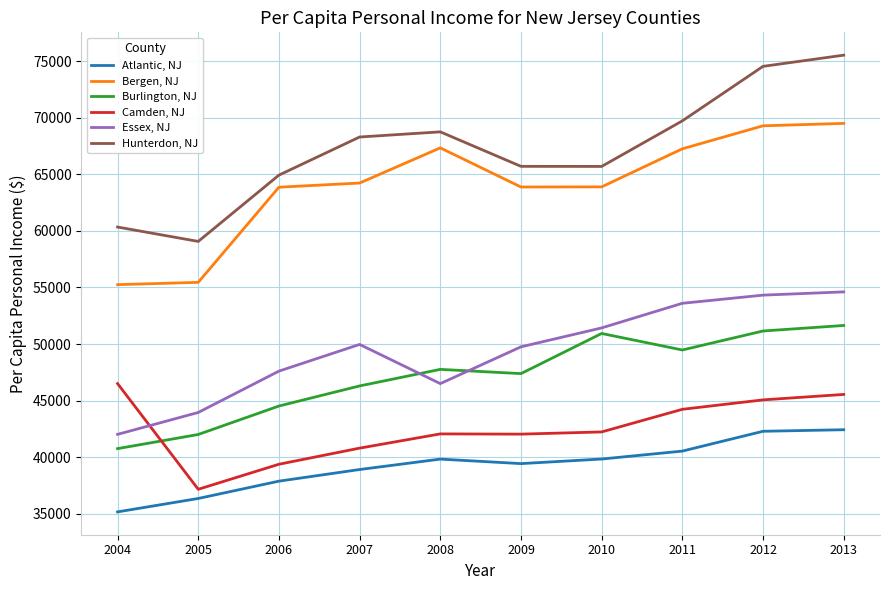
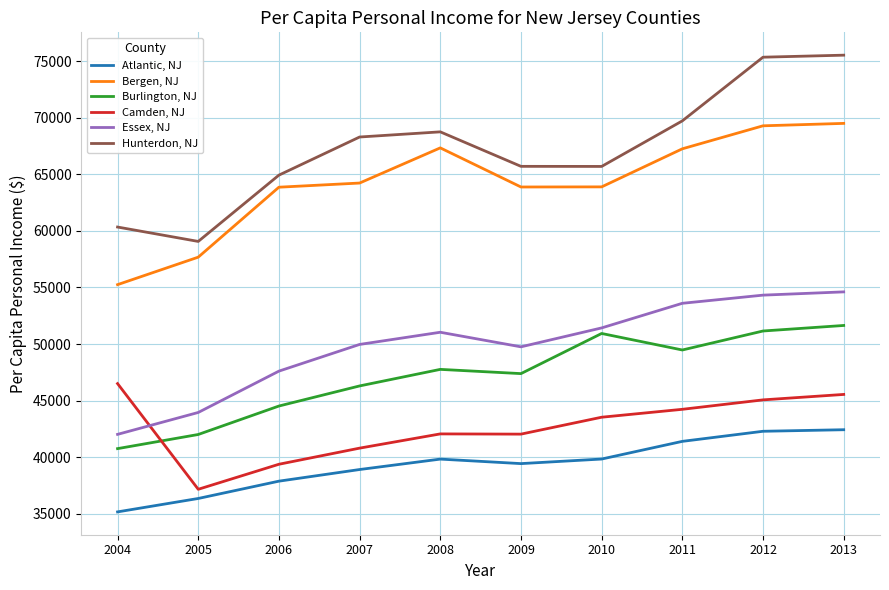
Bergen, NJ, 2005: 55400 -> 57700
Essex, NJ, 2008: 46500 -> 51000
Camden, NJ, 2010: 42200 -> 43500
Atlantic, NJ, 2011: 40500 -> 41400
Hunterdon, NJ, 2012: 74500 -> 75300
